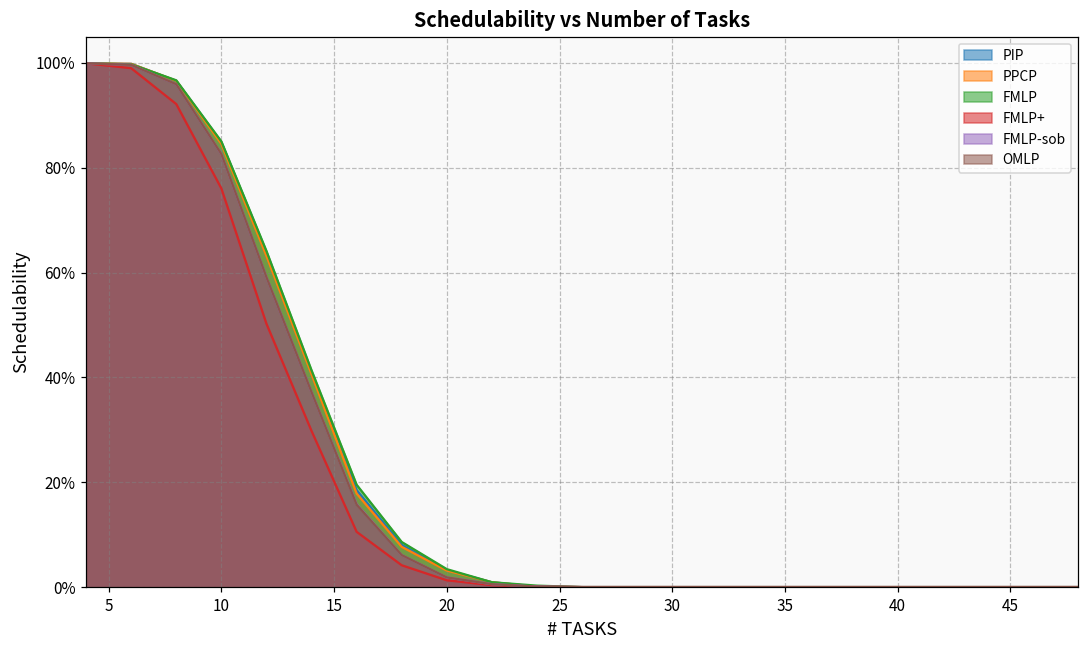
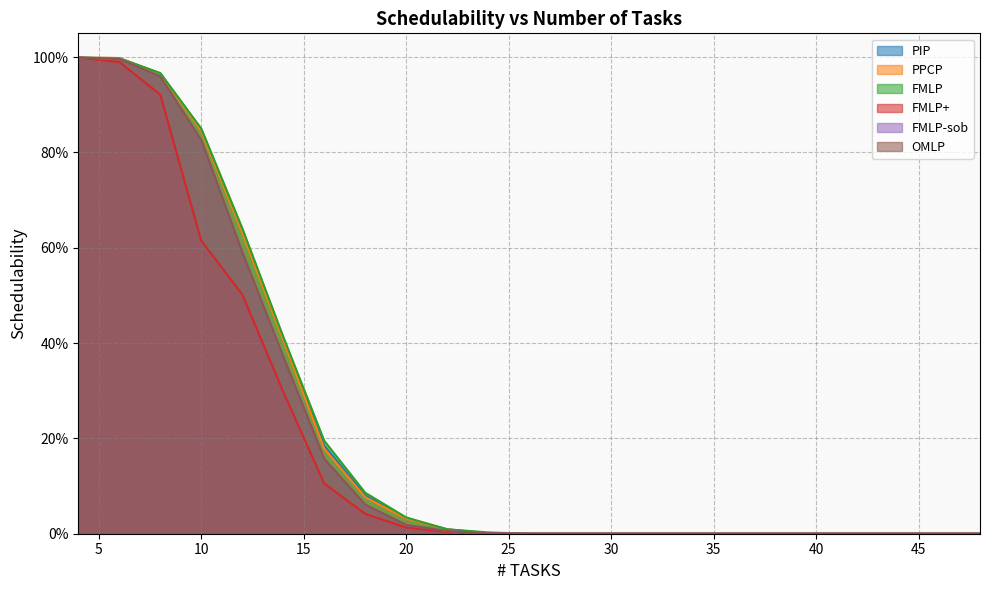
FMLP+, 10: 76% -> 61%
